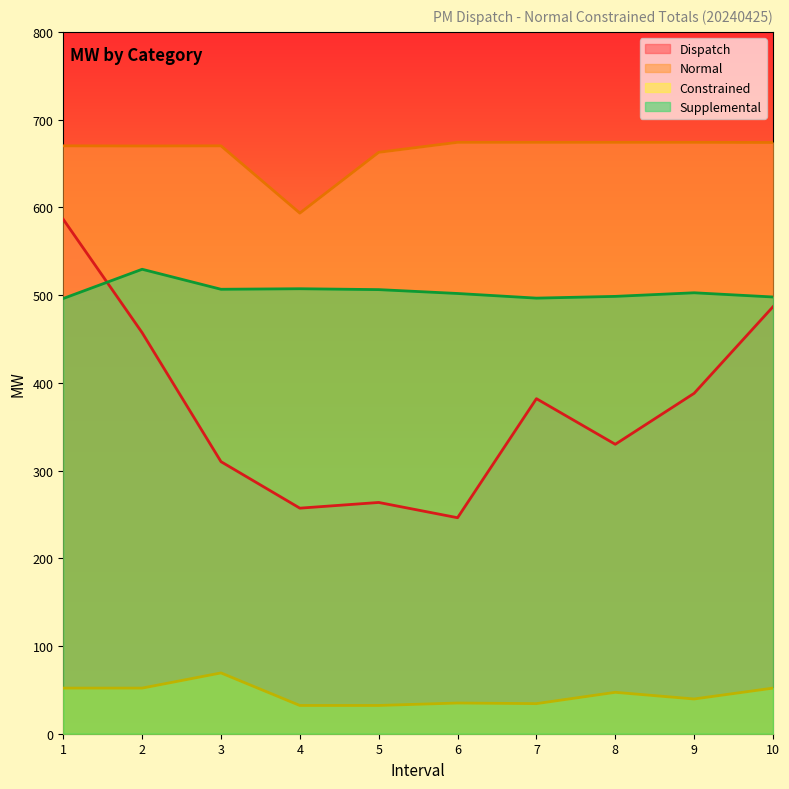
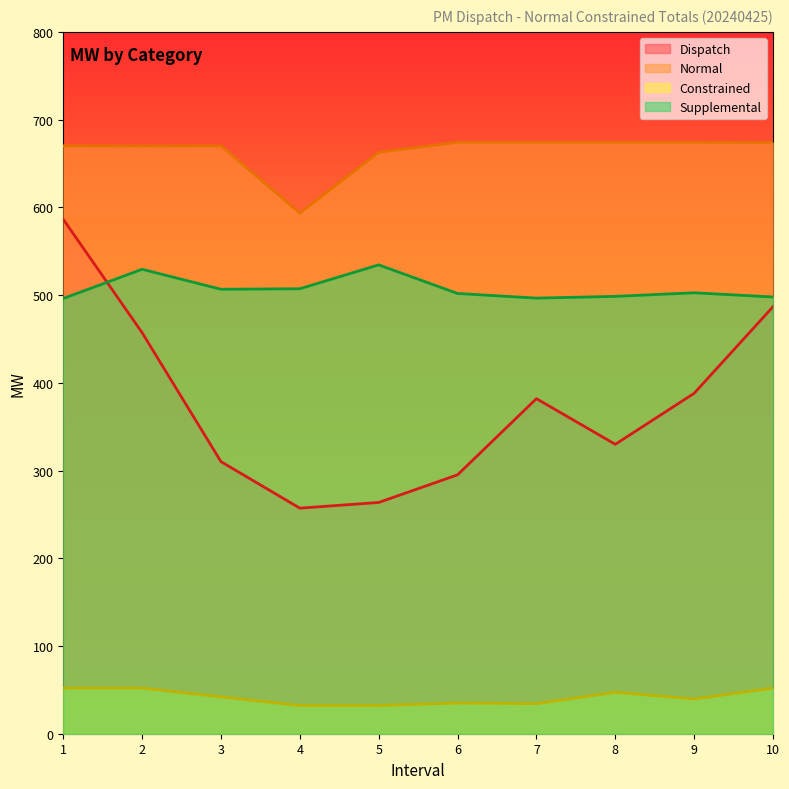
Constrained, 3: 70 -> 40
Supplemental, 5: 510 -> 530
Dispatch, 6: 250 -> 300
